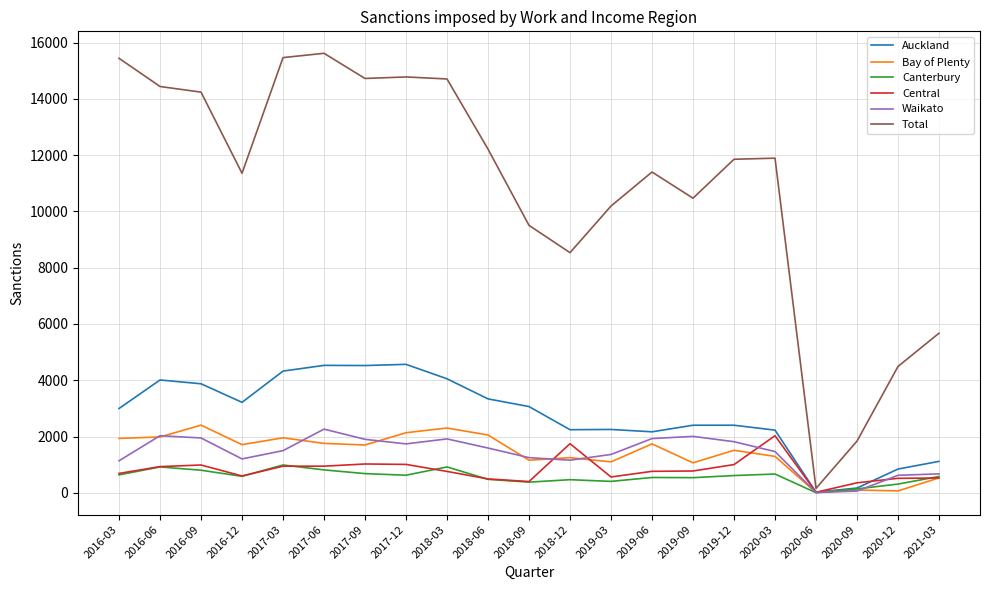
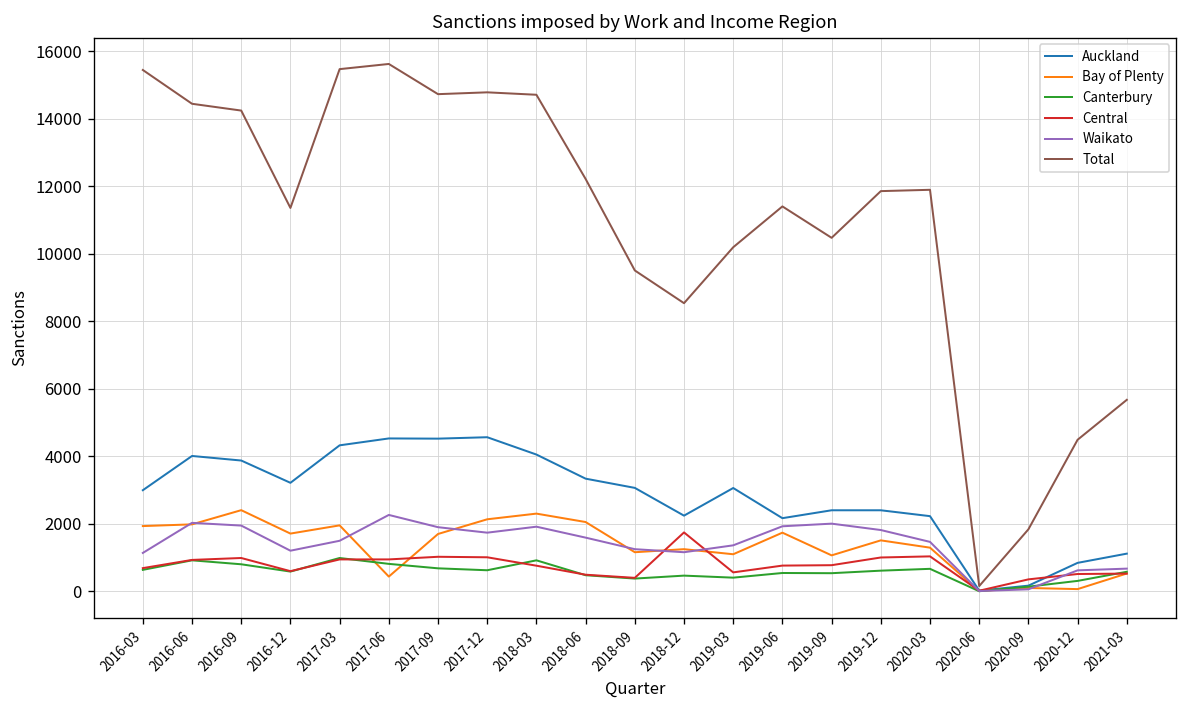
Bay of Plenty, 2017-06: 1800 -> 400
Auckland, 2019-03: 2300 -> 3100
Central, 2020-03: 2000 -> 1000
